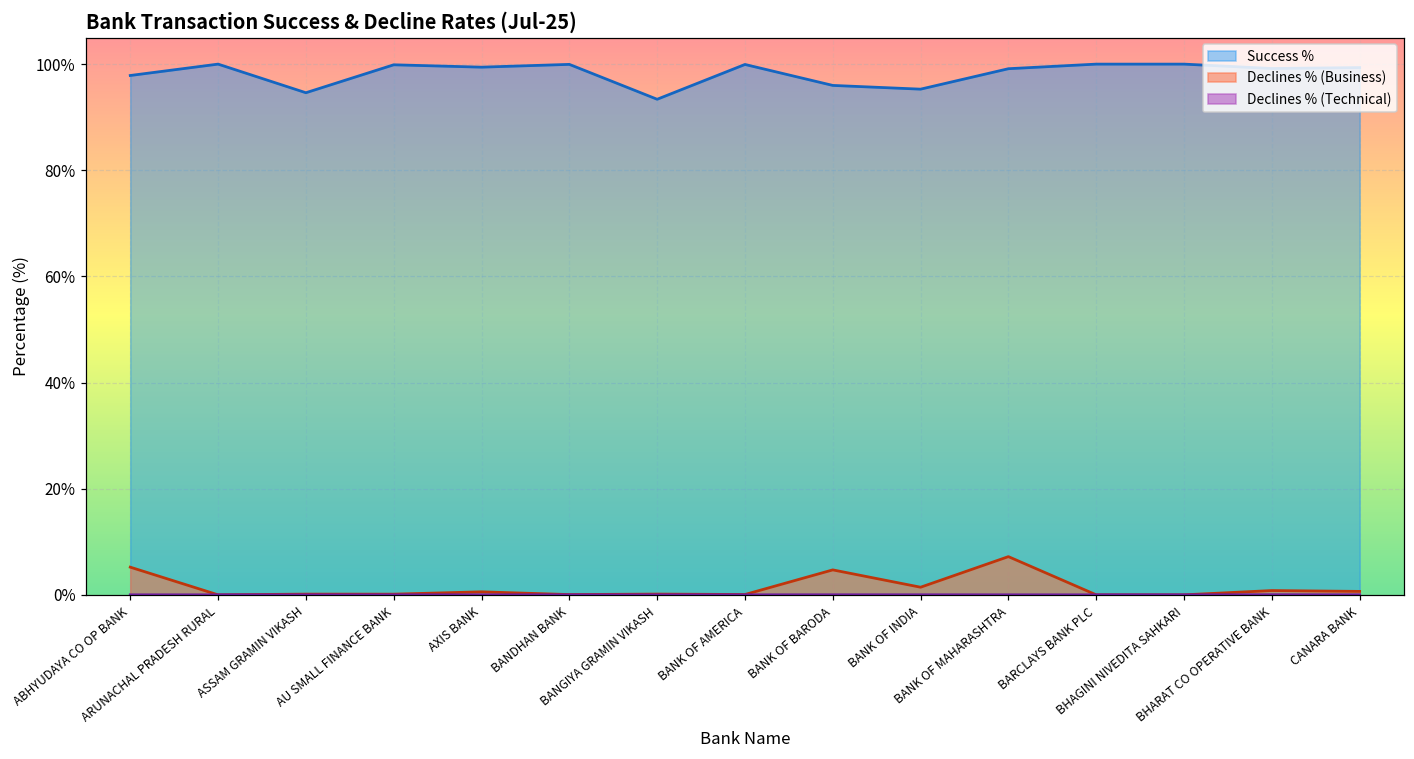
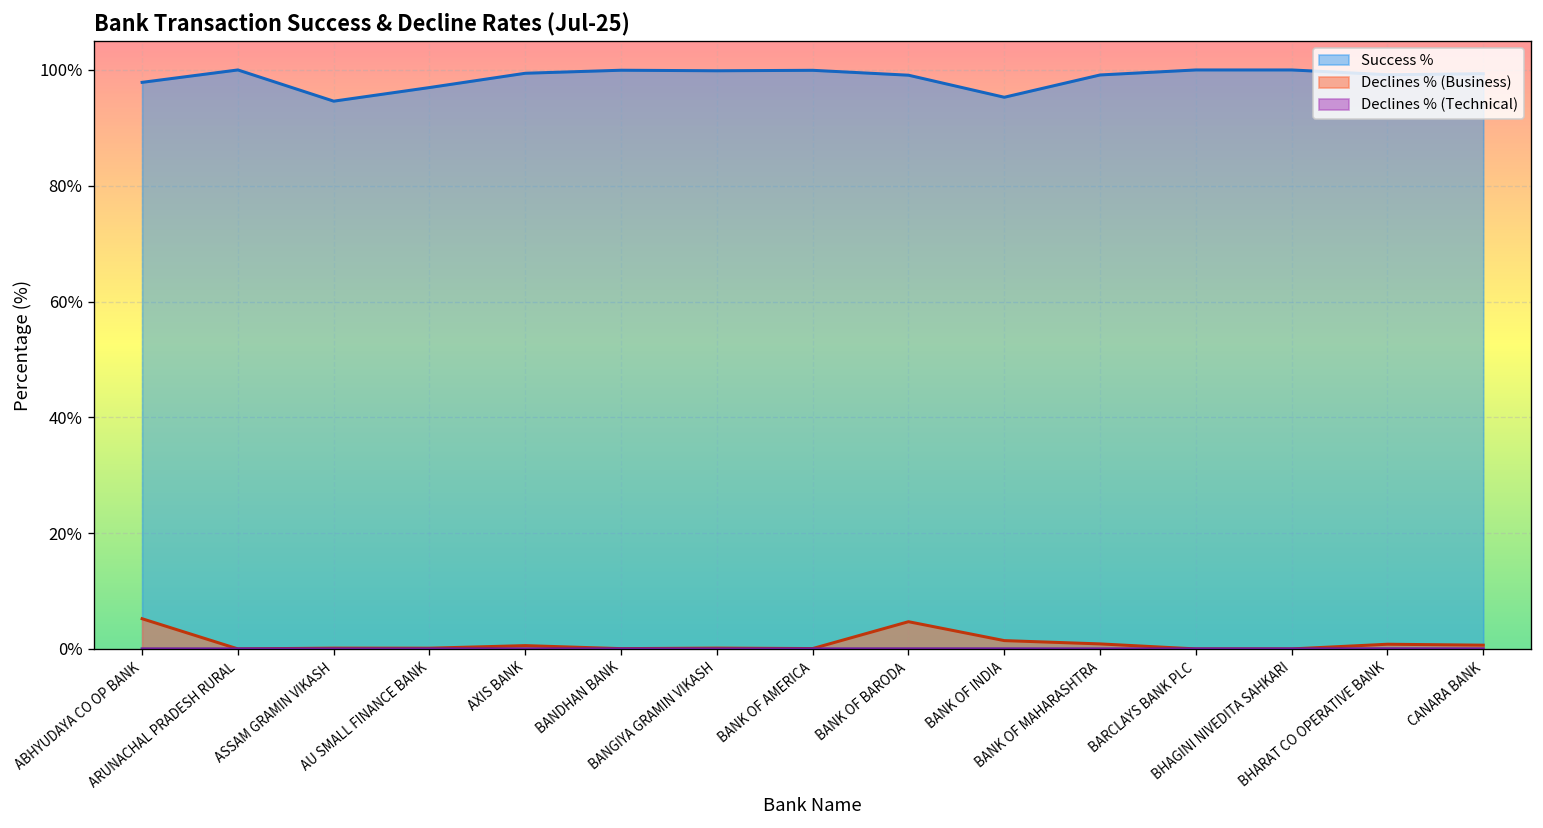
Success %, AU SMALL FINANCE BANK: 100% -> 97%
Success %, BANGIYA GRAMIN VIKASH: 93% -> 100%
Success %, BANK OF BARODA: 96% -> 99%
Declines % (Business), BANK OF MAHARASHTRA: 7% -> 1%
